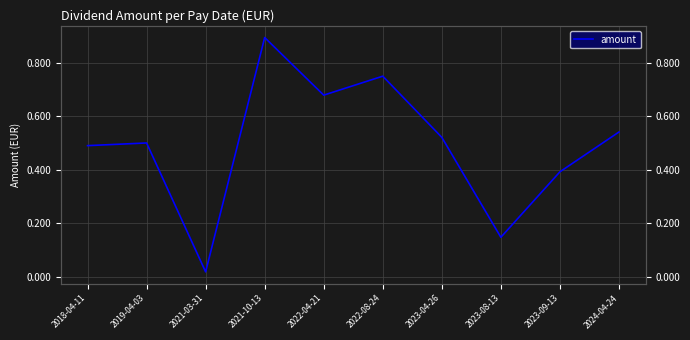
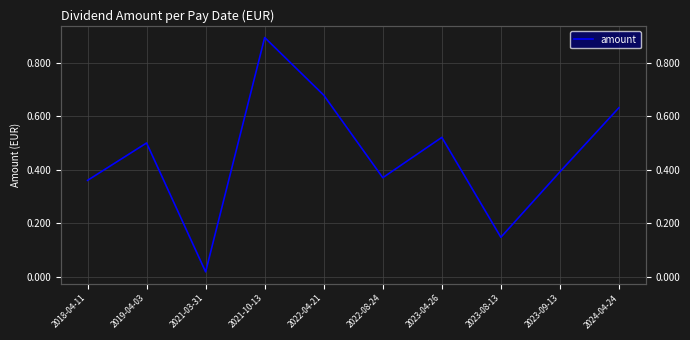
2018-04-11: 0.49 -> 0.36
2022-08-24: 0.75 -> 0.37
2024-04-24: 0.54 -> 0.63
